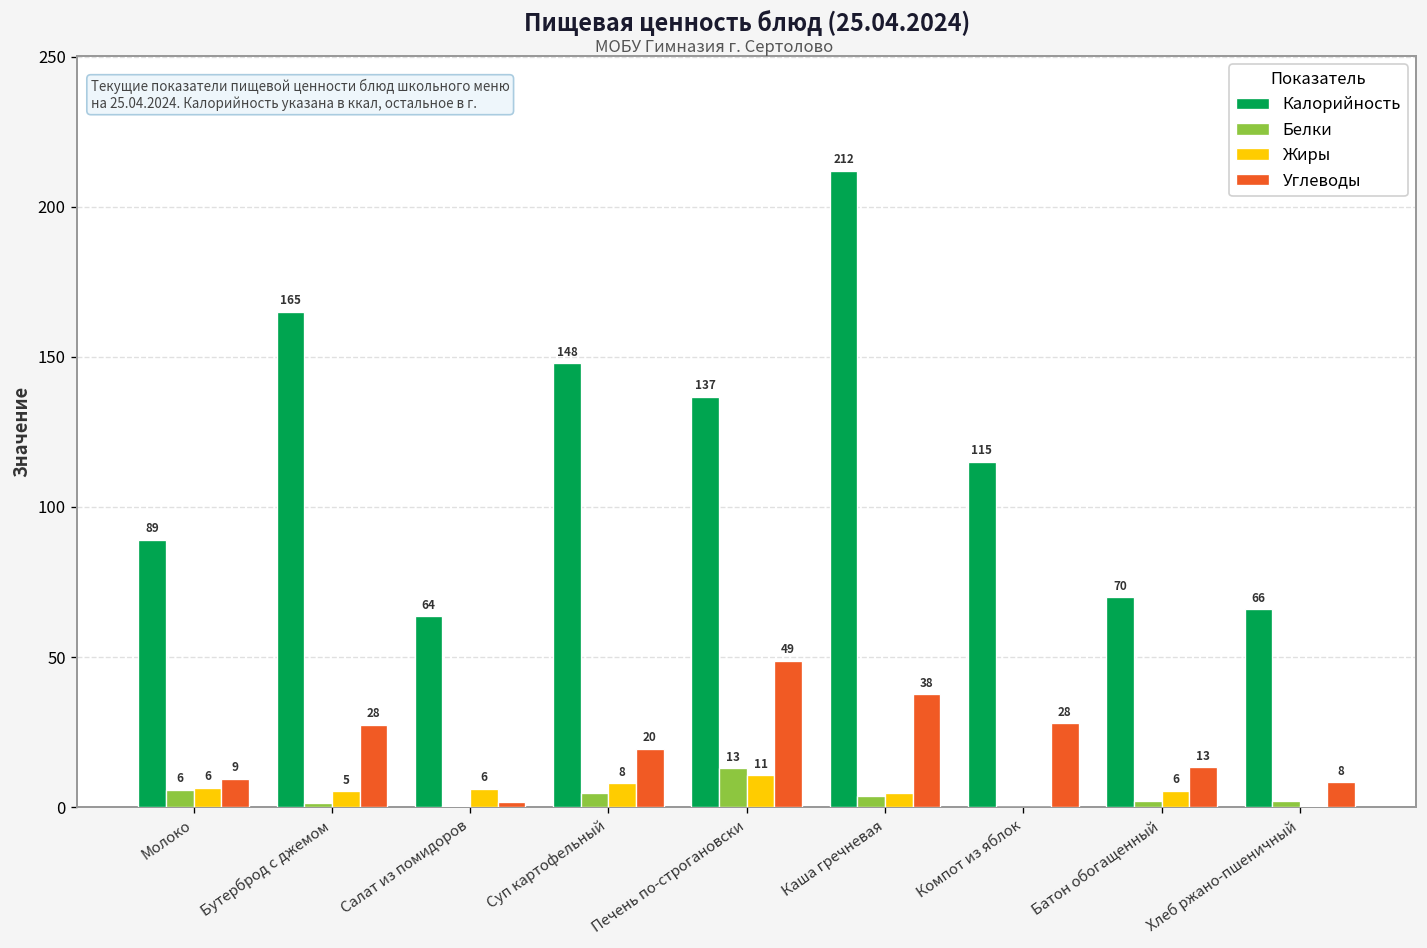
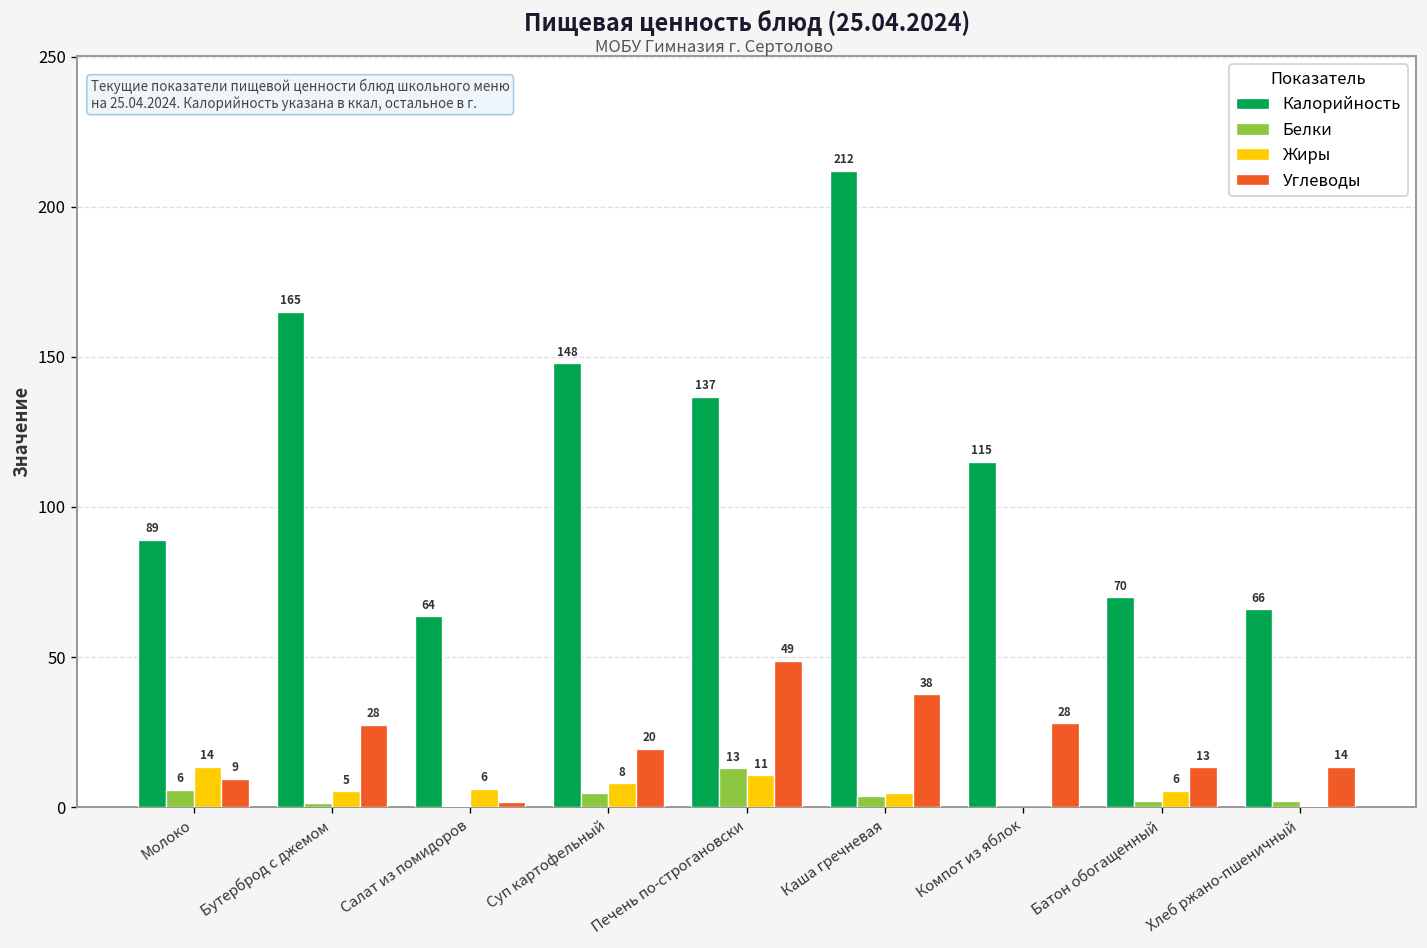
Жиры, Молоко: 6 -> 14
Углеводы, Хлеб ржано-пшеничный: 8 -> 14
